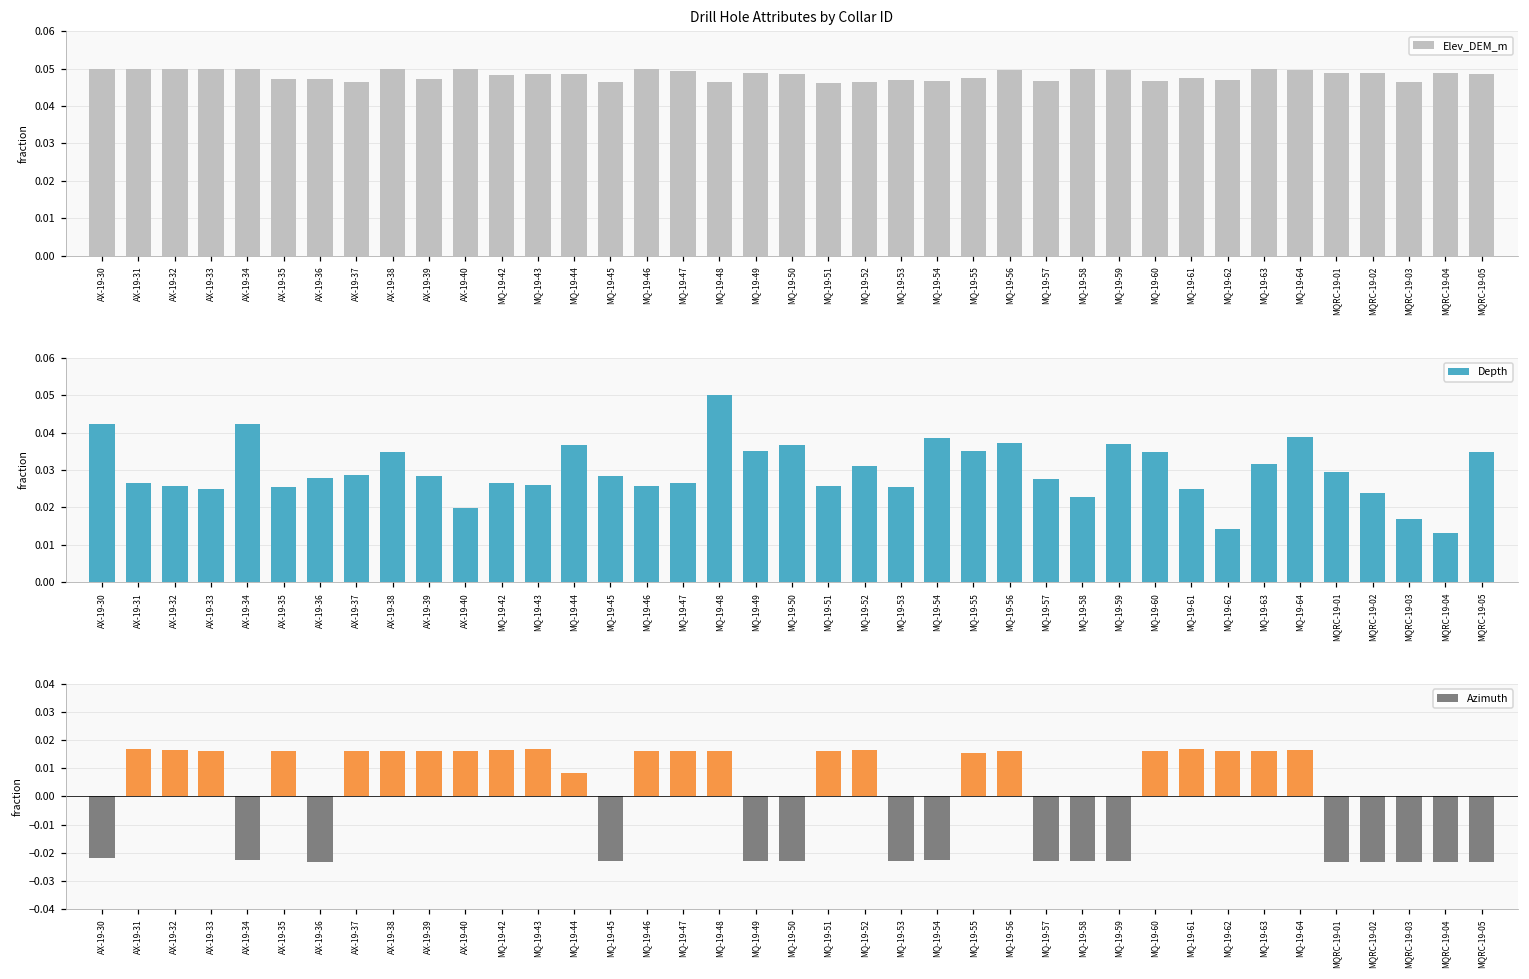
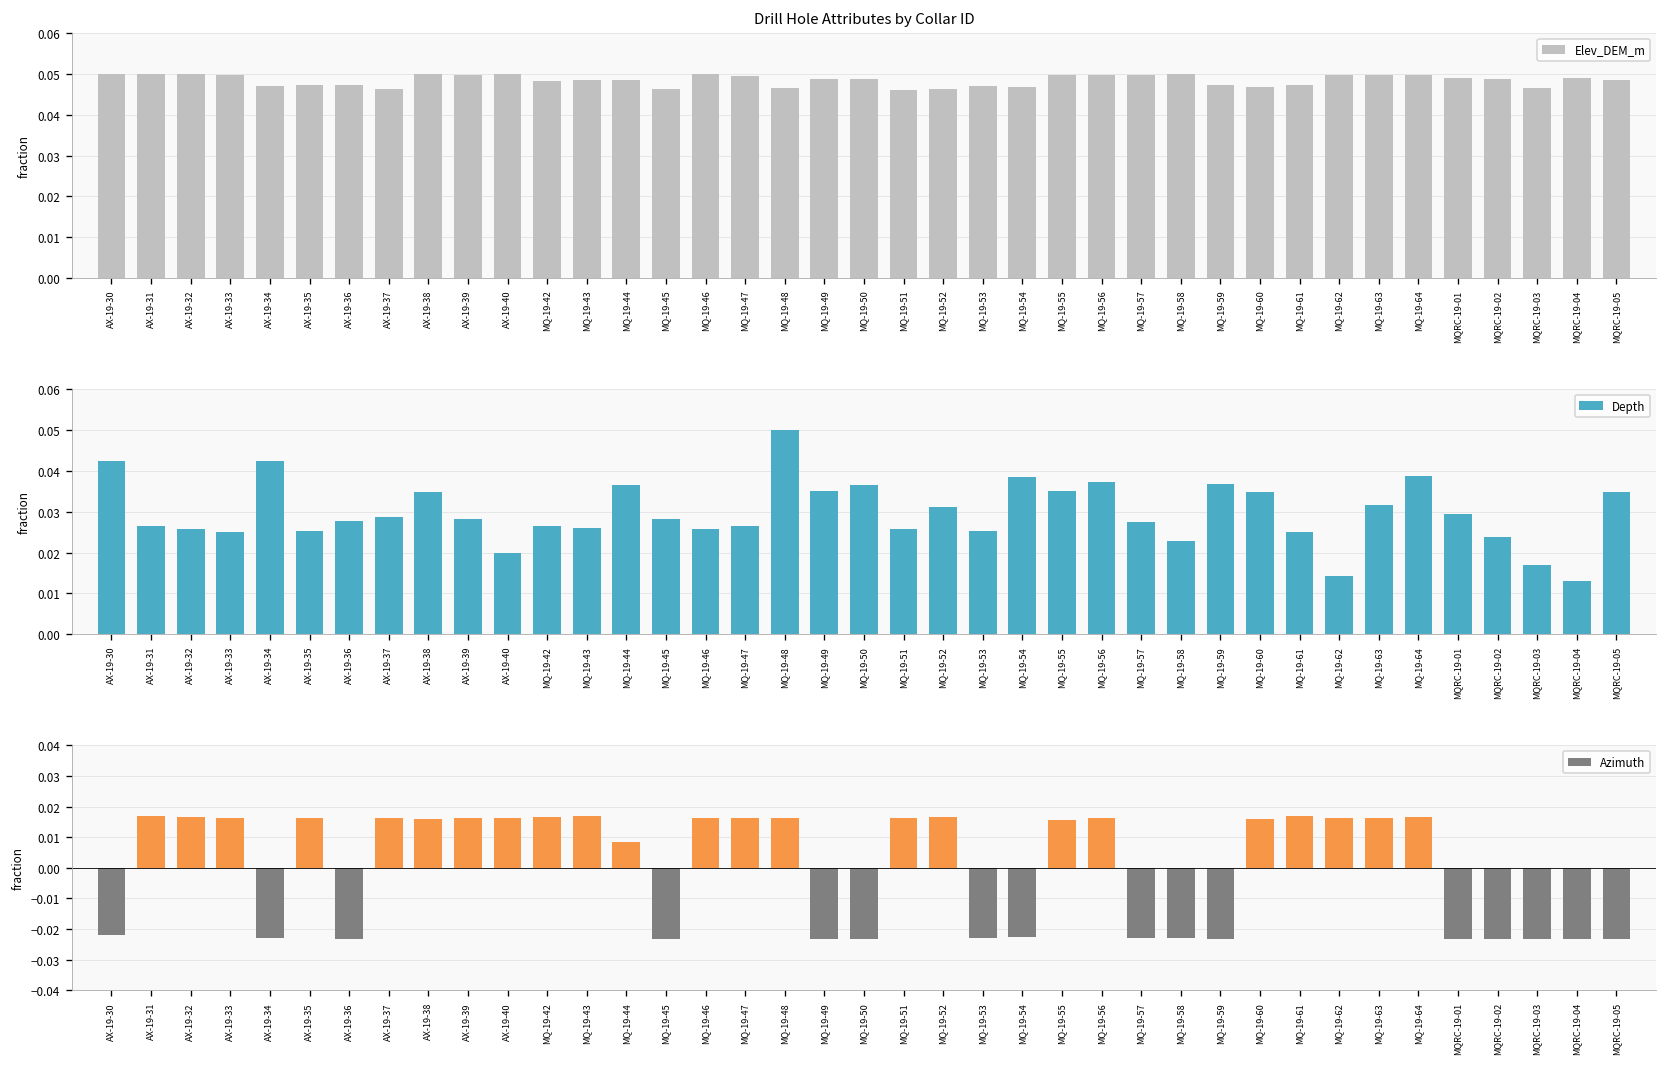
Drill Hole Attributes by Collar ID, AX-19-34: 0.050 -> 0.047
Drill Hole Attributes by Collar ID, AX-19-39: 0.047 -> 0.050
Drill Hole Attributes by Collar ID, MQ-19-55: 0.047 -> 0.050
Drill Hole Attributes by Collar ID, MQ-19-57: 0.047 -> 0.050
Drill Hole Attributes by Collar ID, MQ-19-59: 0.050 -> 0.047
Drill Hole Attributes by Collar ID, MQ-19-62: 0.047 -> 0.050
